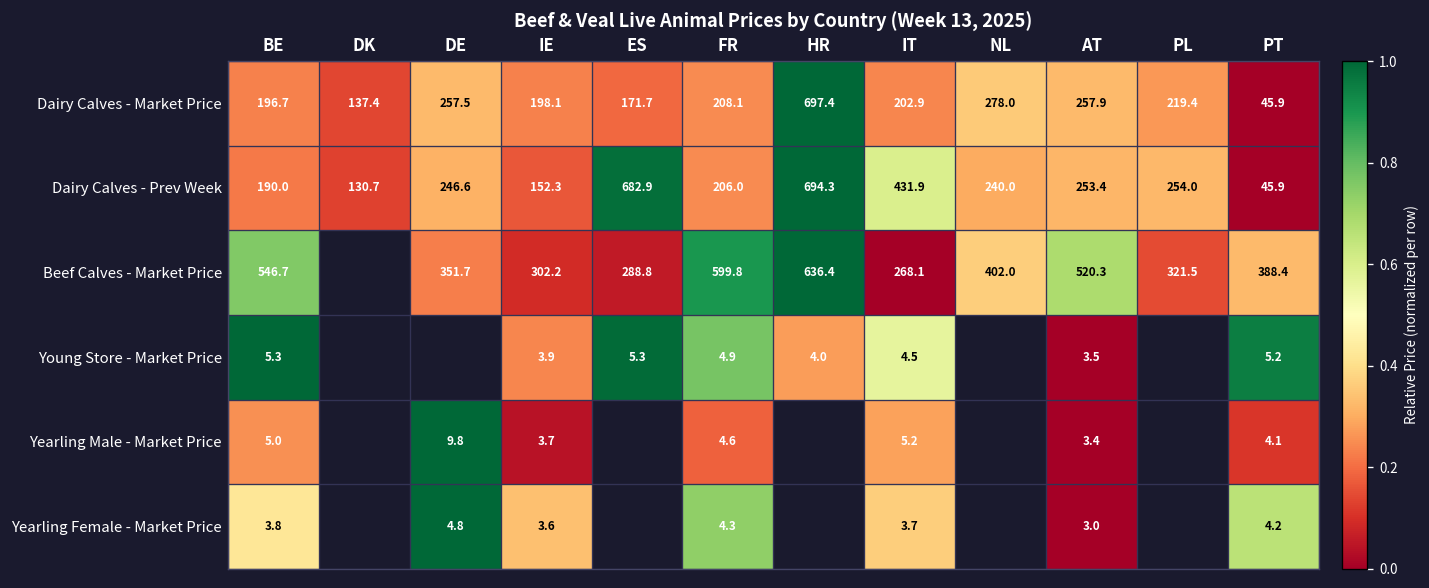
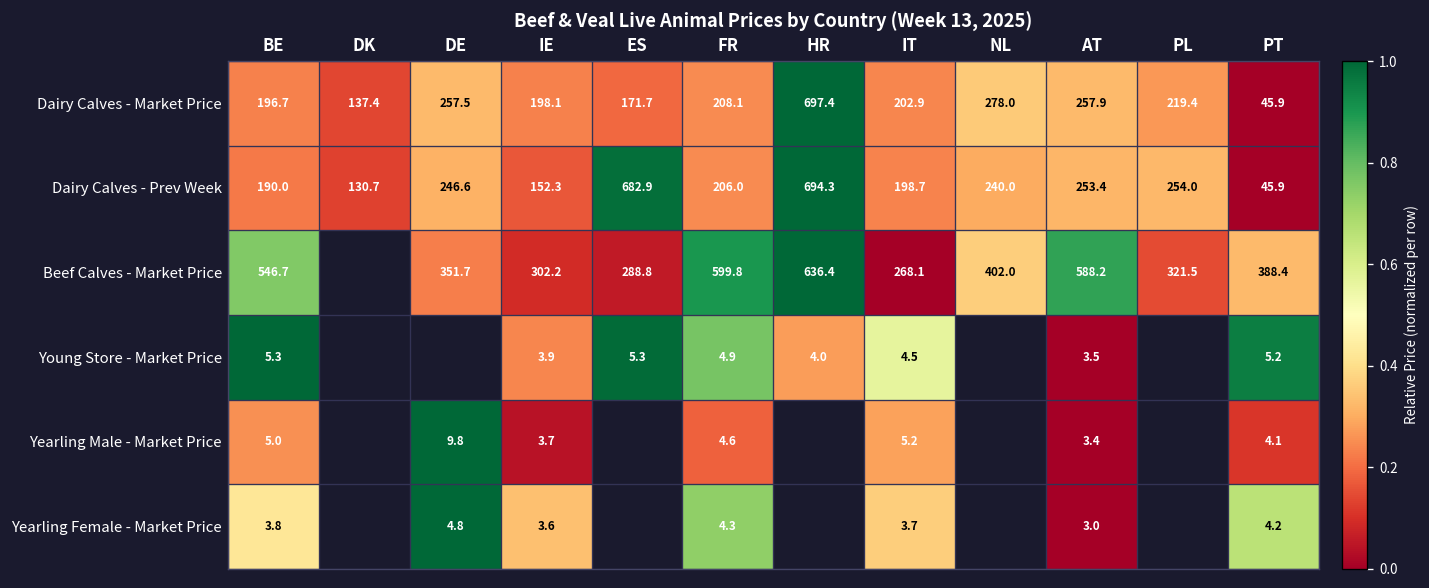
Dairy Calves - Prev Week, IT: 431.9 -> 198.7
Beef Calves - Market Price, AT: 520.3 -> 588.2
